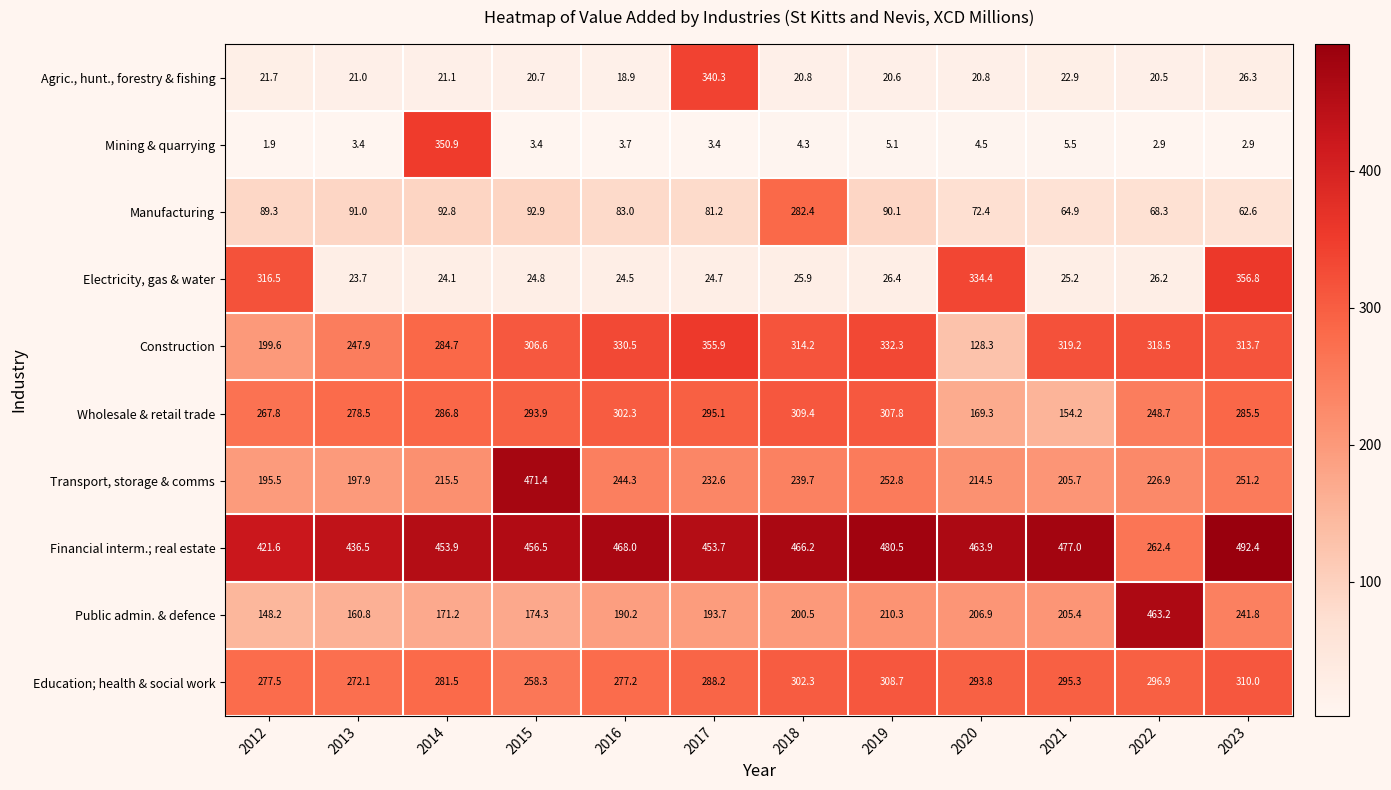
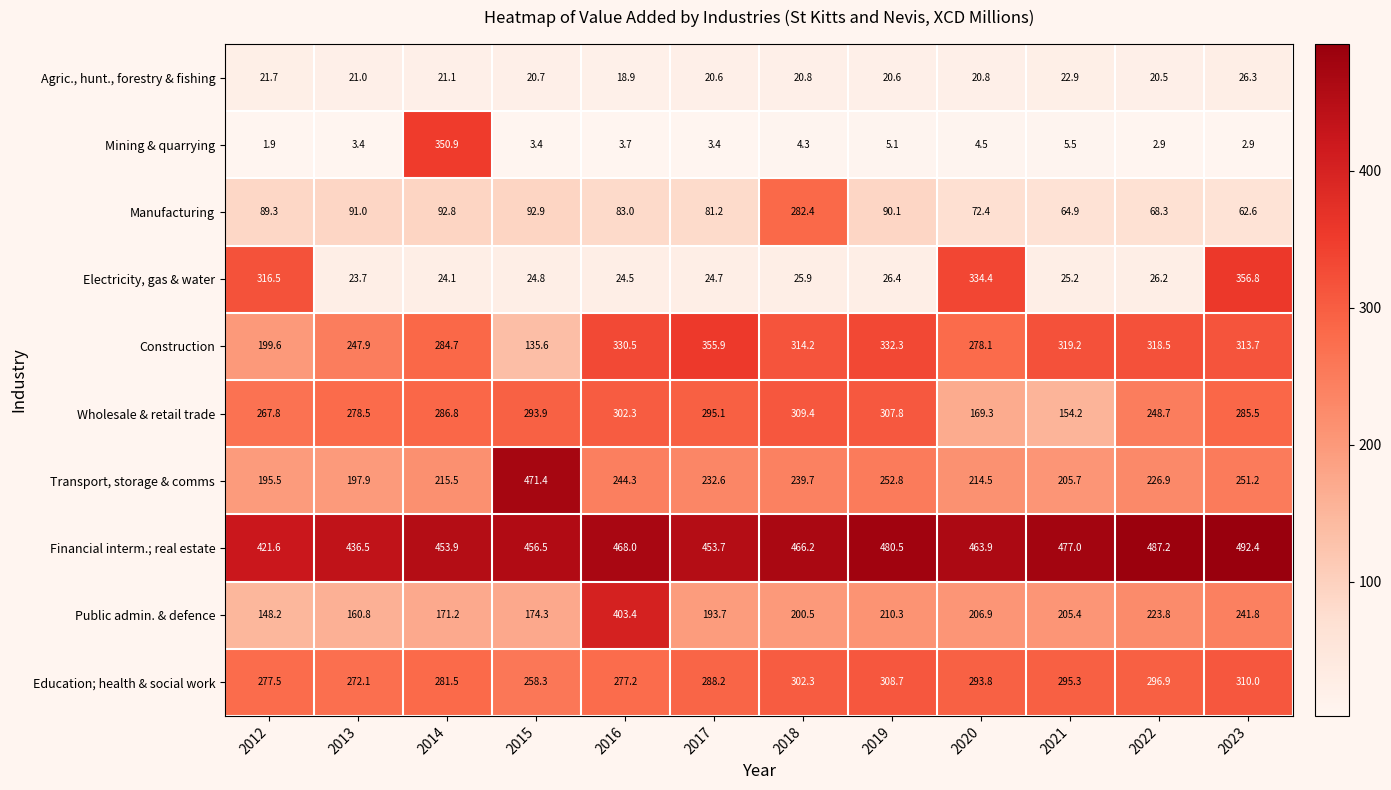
Agric., hunt., forestry & fishing, 2017: 340.3 -> 20.6
Construction, 2015: 306.6 -> 135.6
Construction, 2020: 128.3 -> 278.1
Financial interm.; real estate, 2022: 262.4 -> 487.2
Public admin. & defence, 2016: 190.2 -> 403.4
Public admin. & defence, 2022: 463.2 -> 223.8
